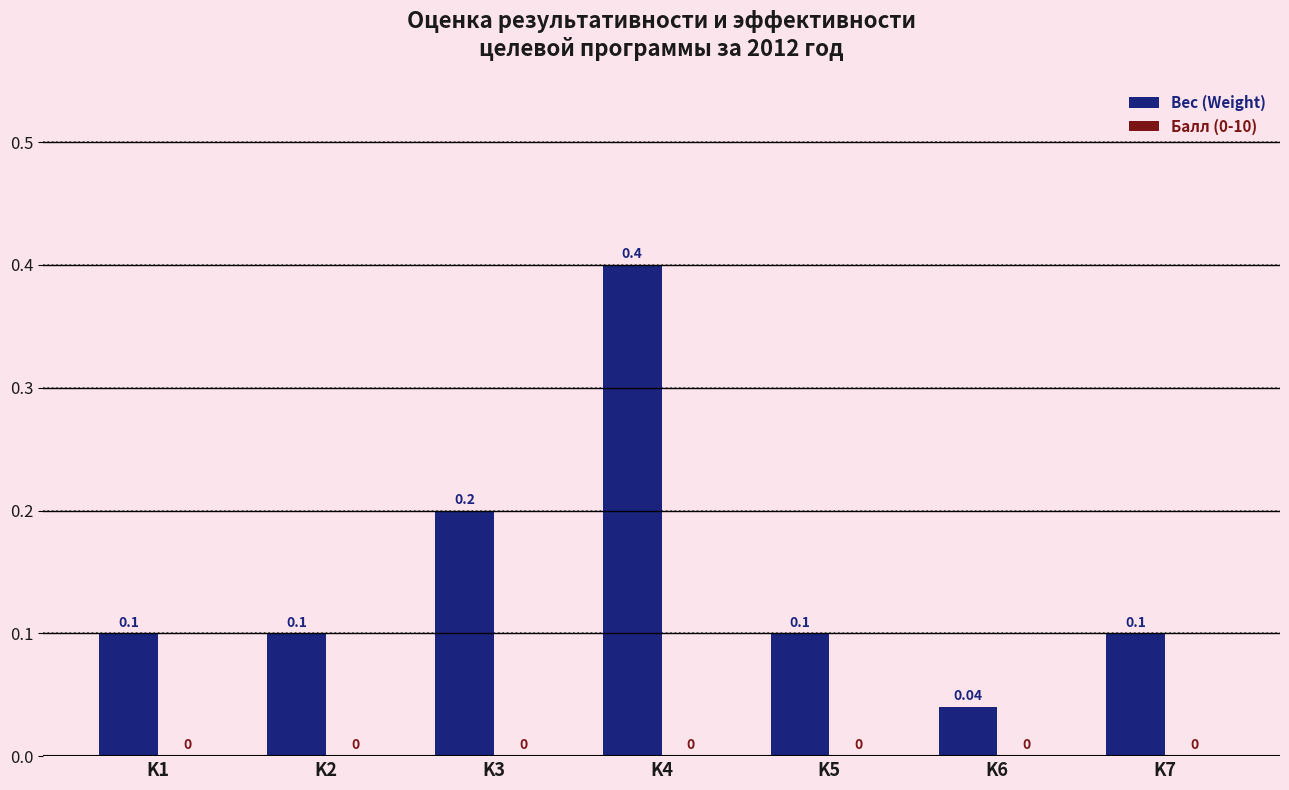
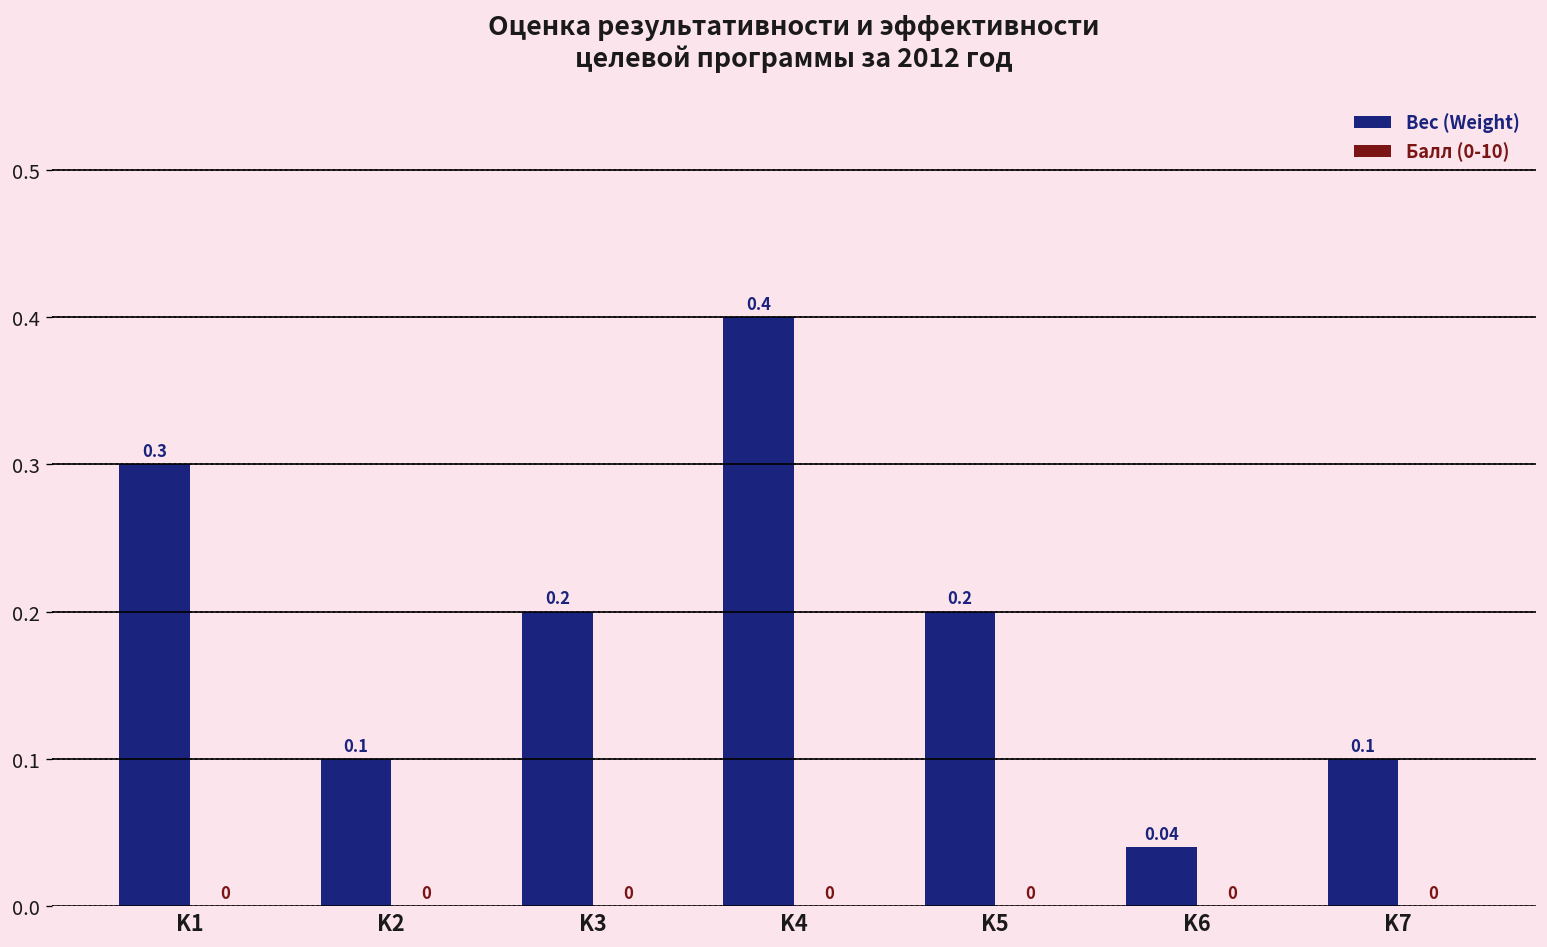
Вес (Weight), K1: 0.1 -> 0.3
Вес (Weight), K5: 0.1 -> 0.2
